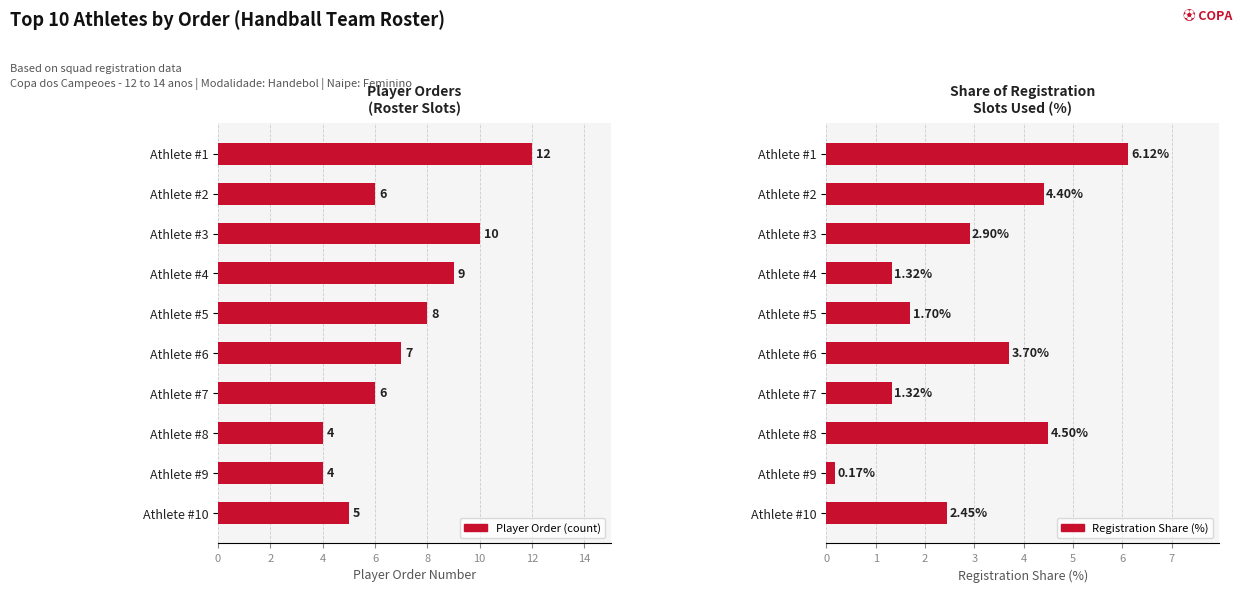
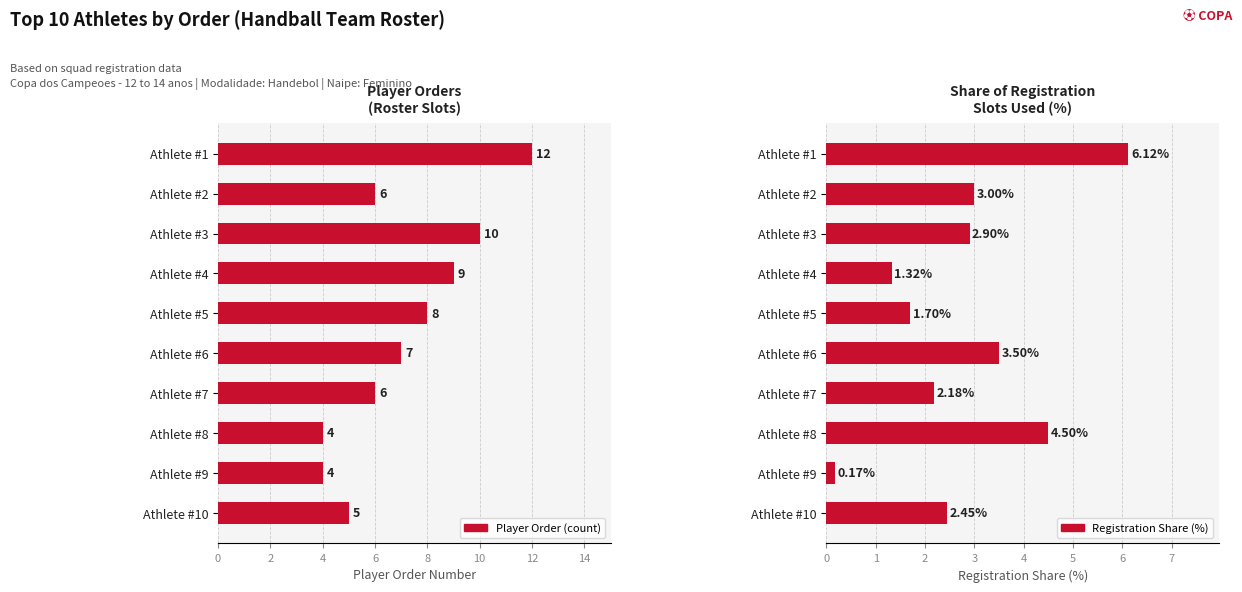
Share of Registration Slots Used (%), Athlete #2: 4.40% -> 3.00%
Share of Registration Slots Used (%), Athlete #6: 3.70% -> 3.50%
Share of Registration Slots Used (%), Athlete #7: 1.32% -> 2.18%
